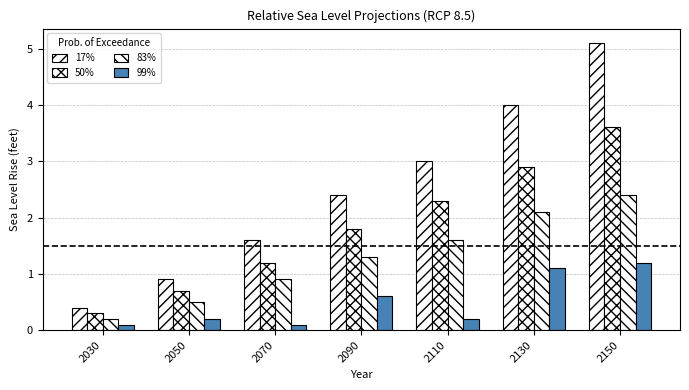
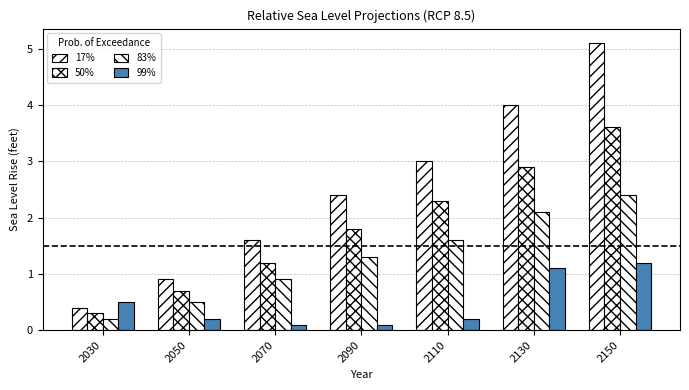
99%, 2030: 0.1 -> 0.5
99%, 2090: 0.6 -> 0.1
